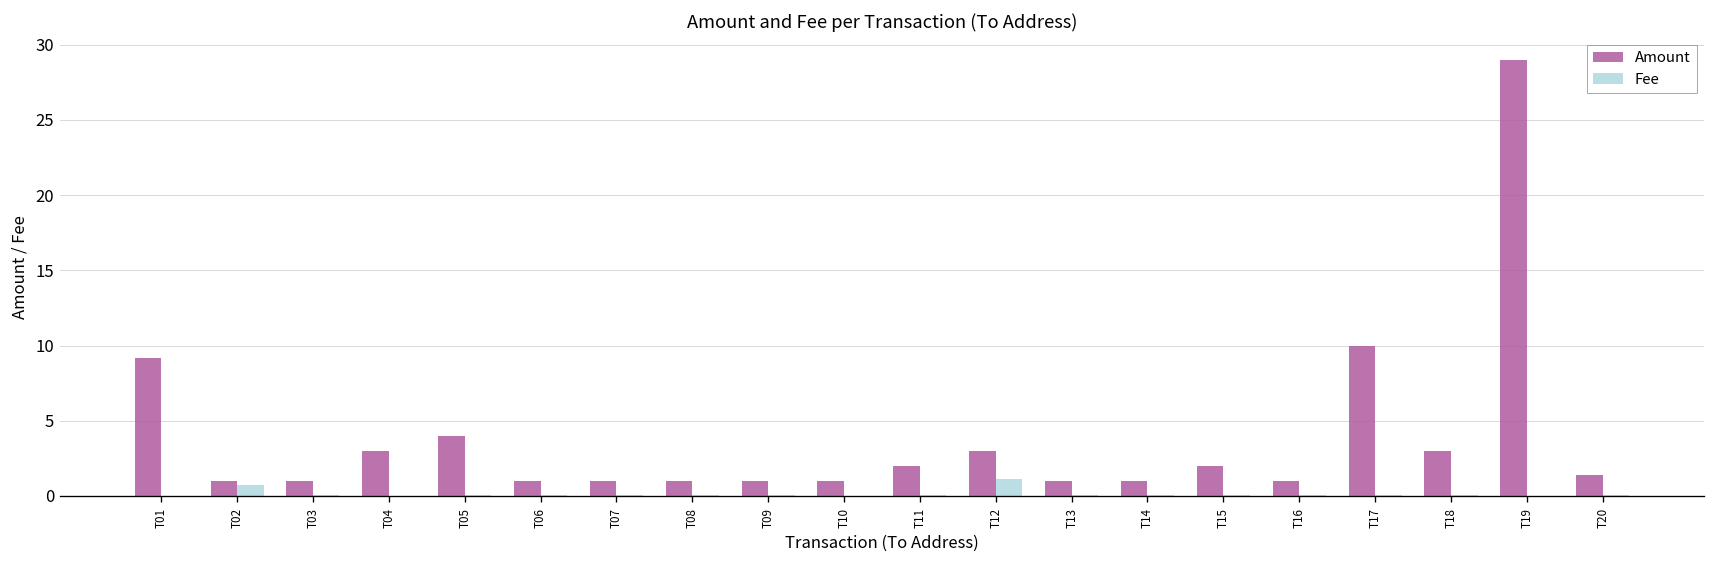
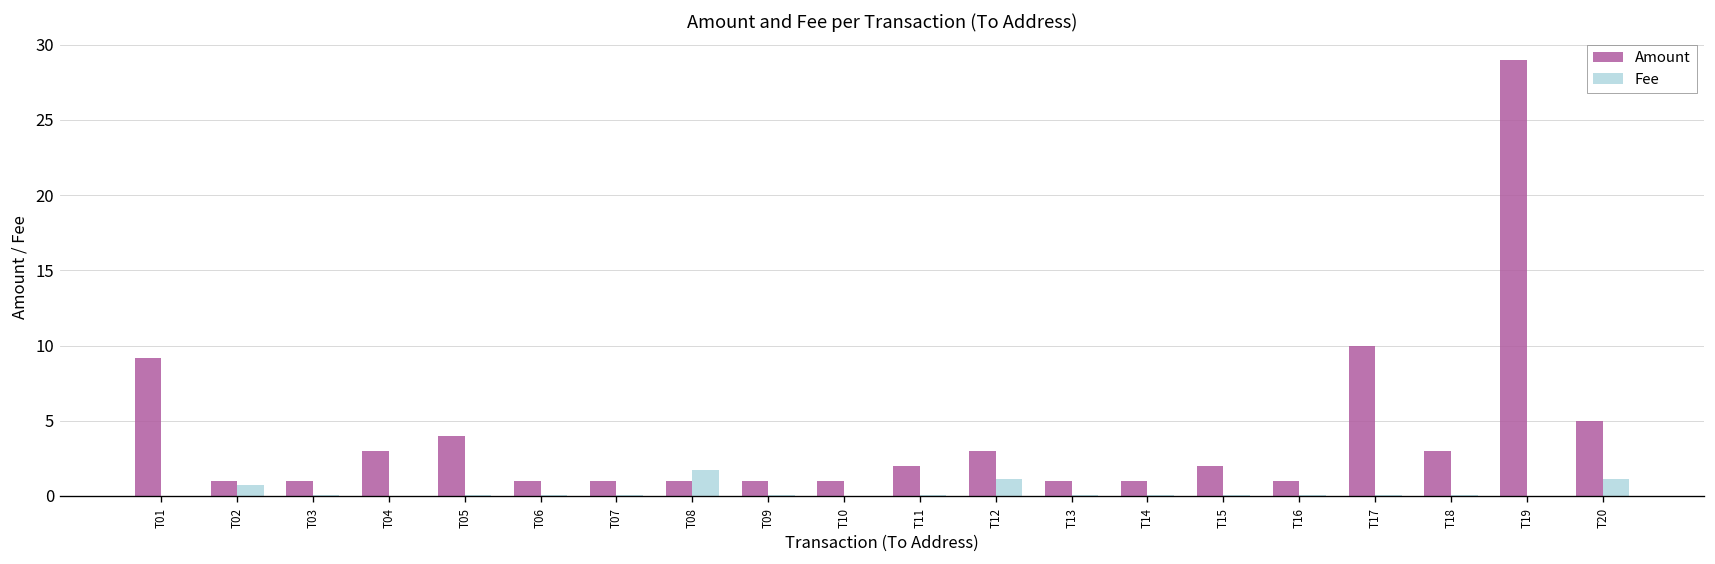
Fee, T08: 0.1 -> 1.7
Amount, T20: 1.4 -> 5.0
Fee, T20: 0.0 -> 1.2
